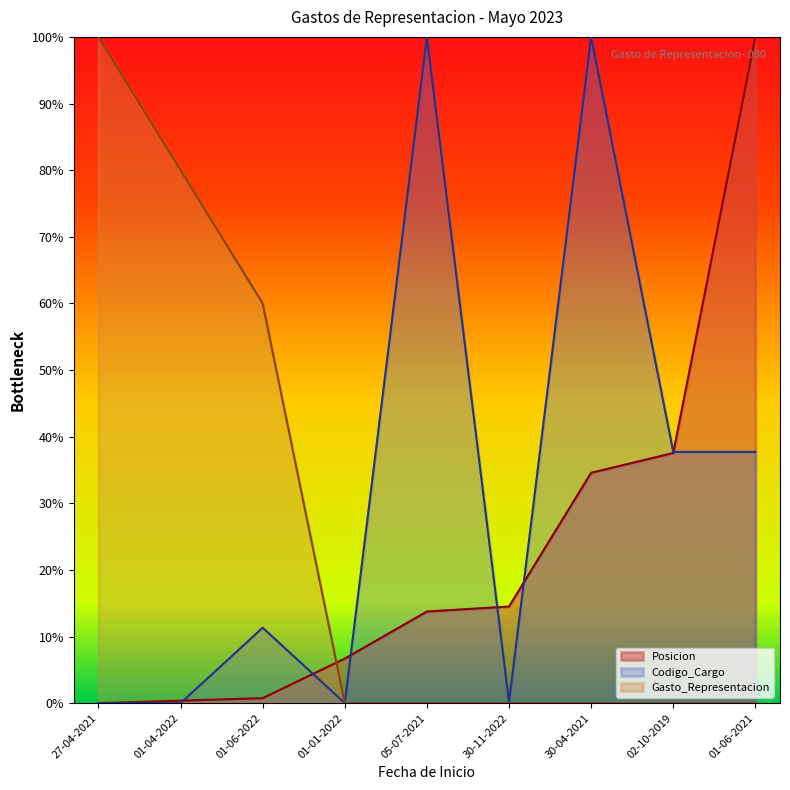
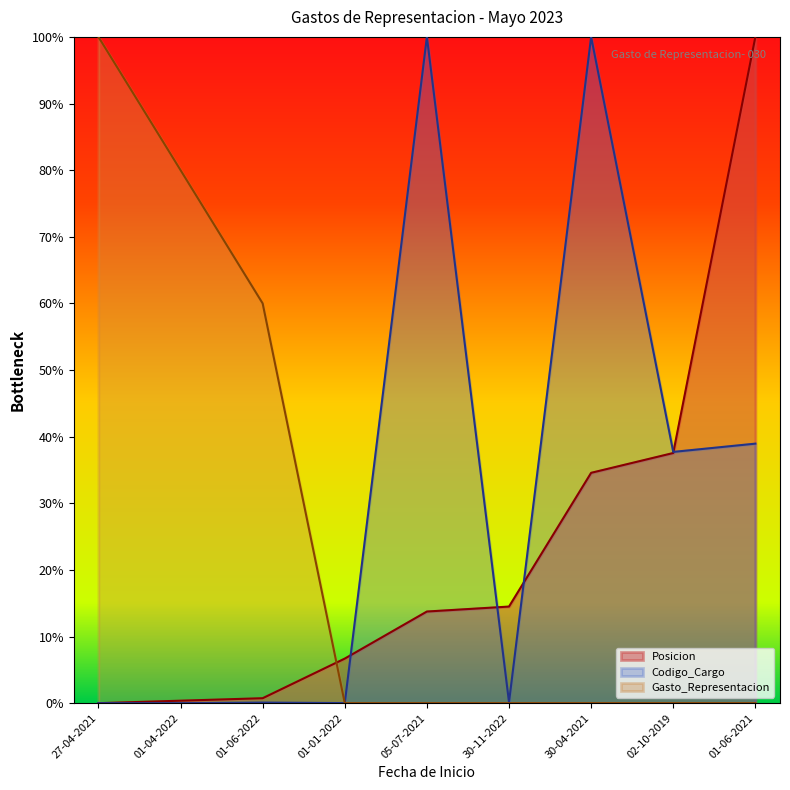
Codigo_Cargo, 01-06-2022: 11% -> 0%
Codigo_Cargo, 01-06-2021: 38% -> 39%
